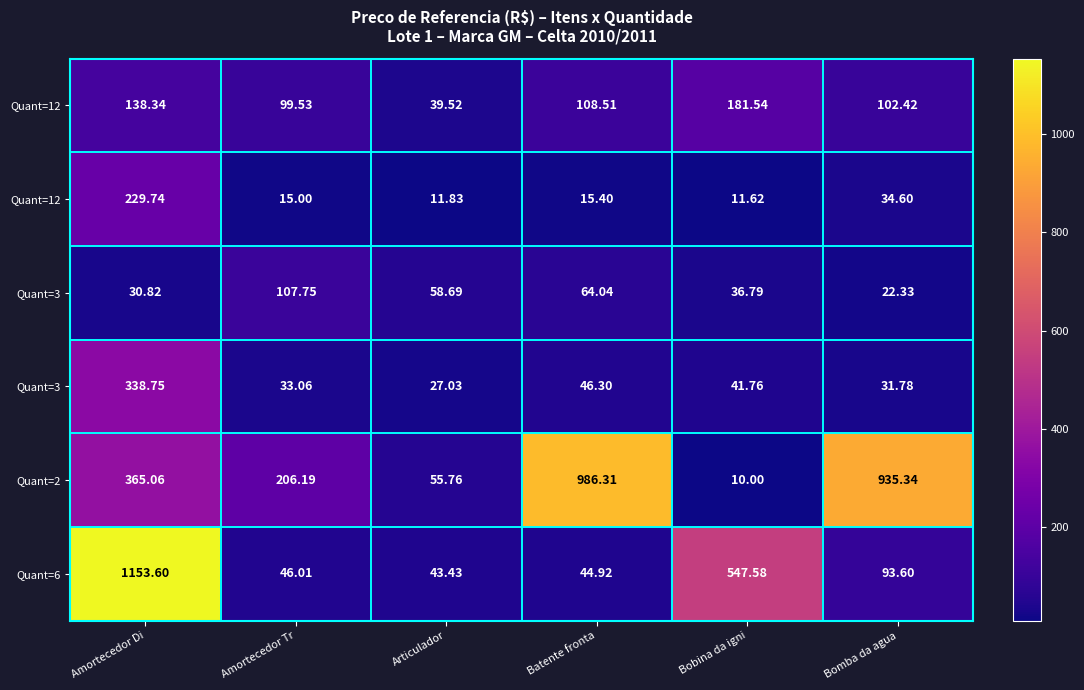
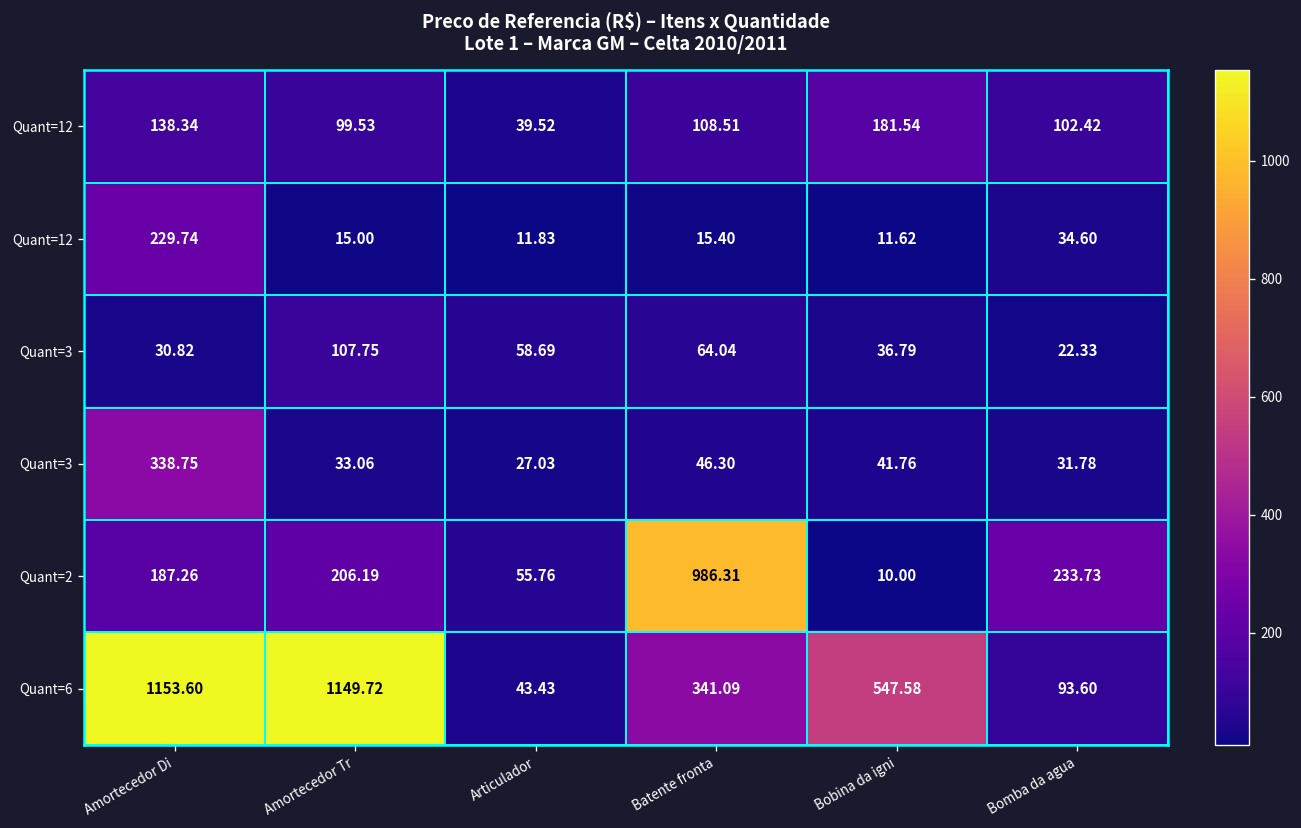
Quant=2, Amortecedor Di: 365.06 -> 187.26
Quant=2, Bomba da agua: 935.34 -> 233.73
Quant=6, Amortecedor Tr: 46.01 -> 1149.72
Quant=6, Batente fronta: 44.92 -> 341.09
